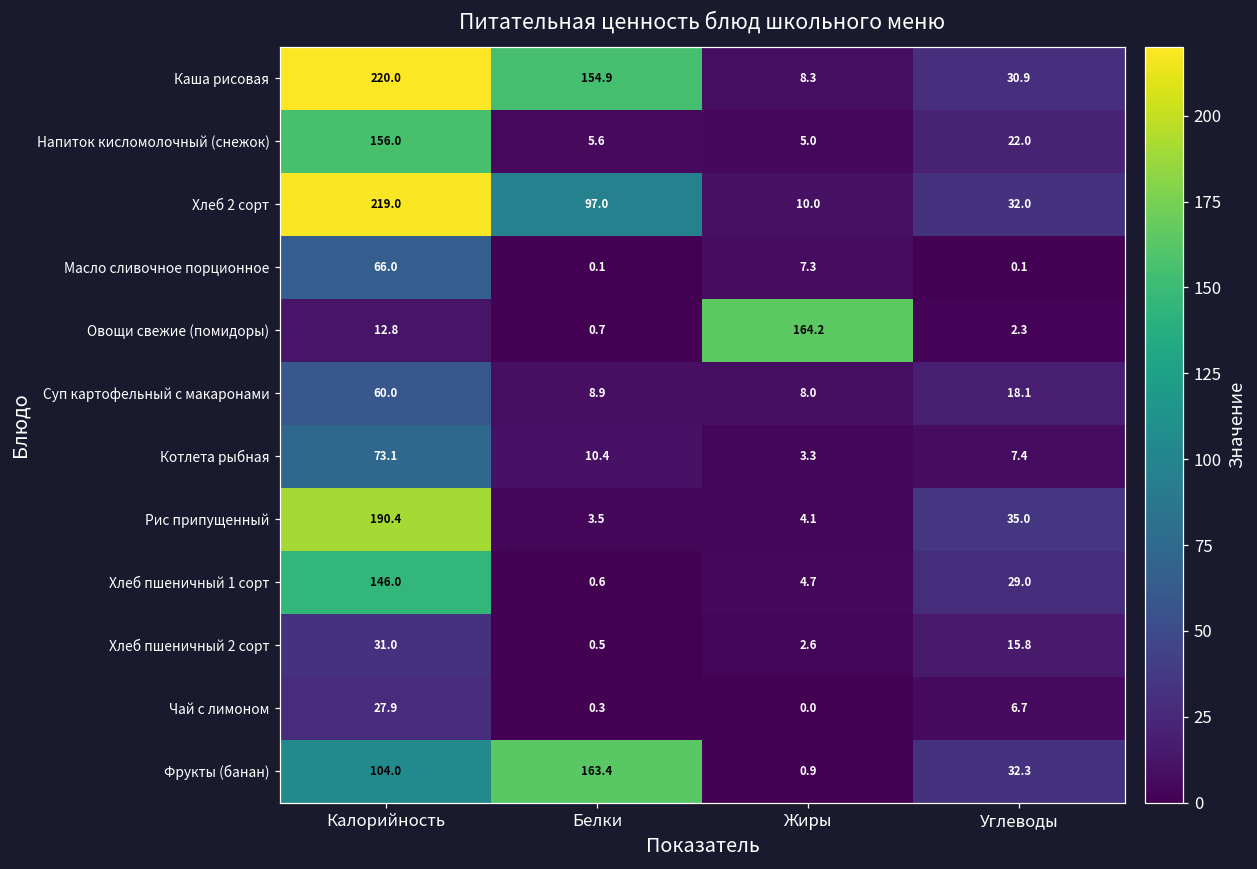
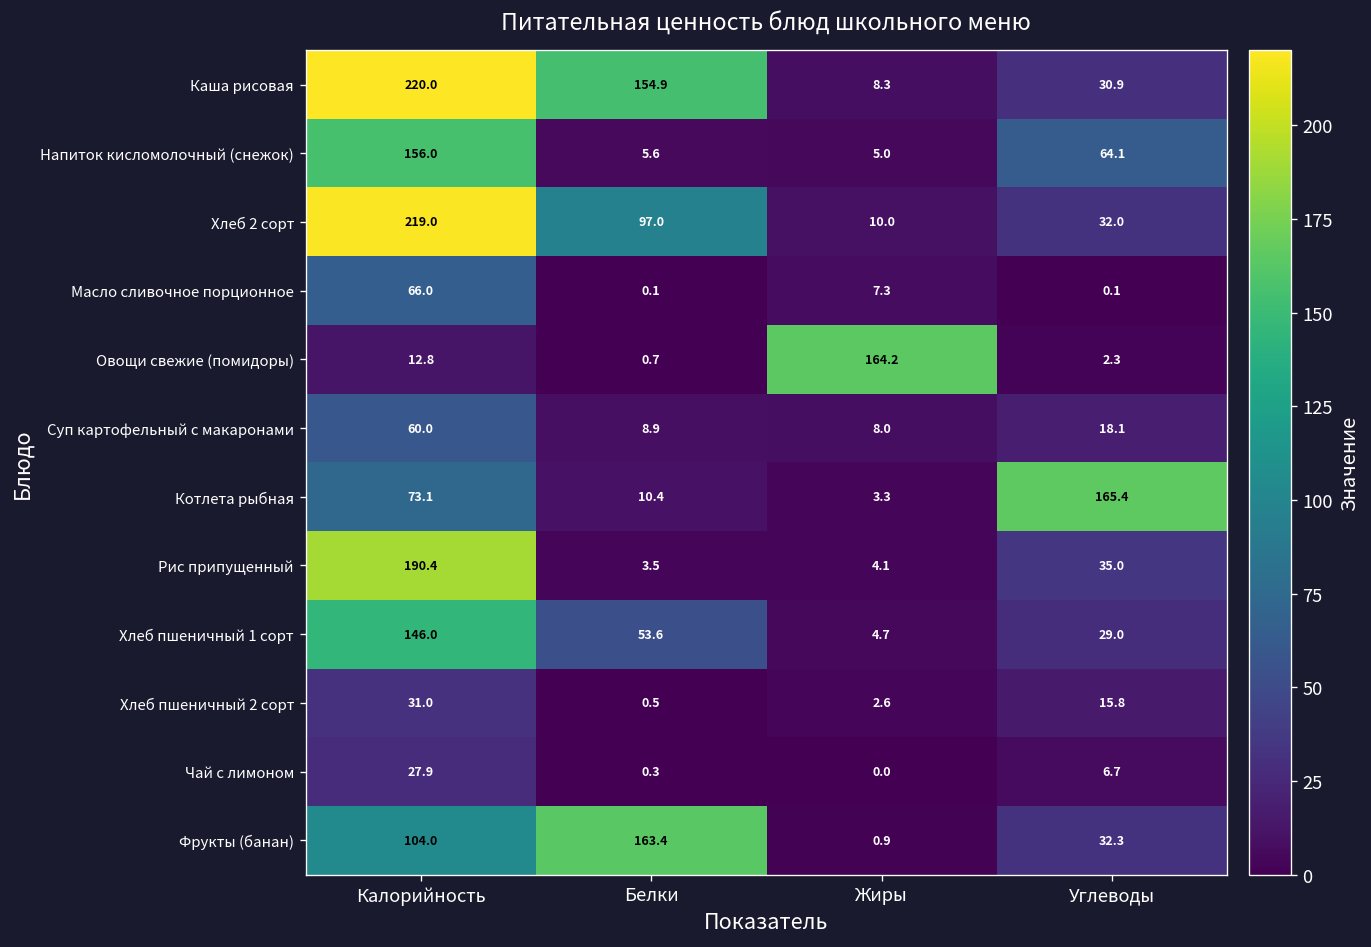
Напиток кисломолочный (снежок), Углеводы: 22.0 -> 64.1
Котлета рыбная, Углеводы: 7.4 -> 165.4
Хлеб пшеничный 1 сорт, Белки: 0.6 -> 53.6
